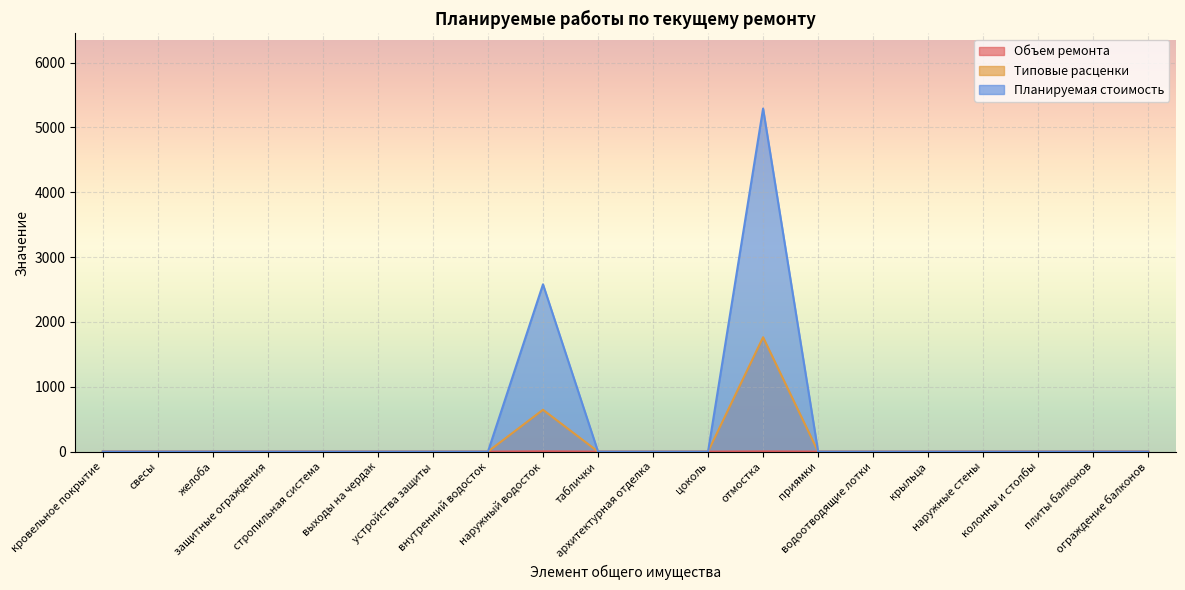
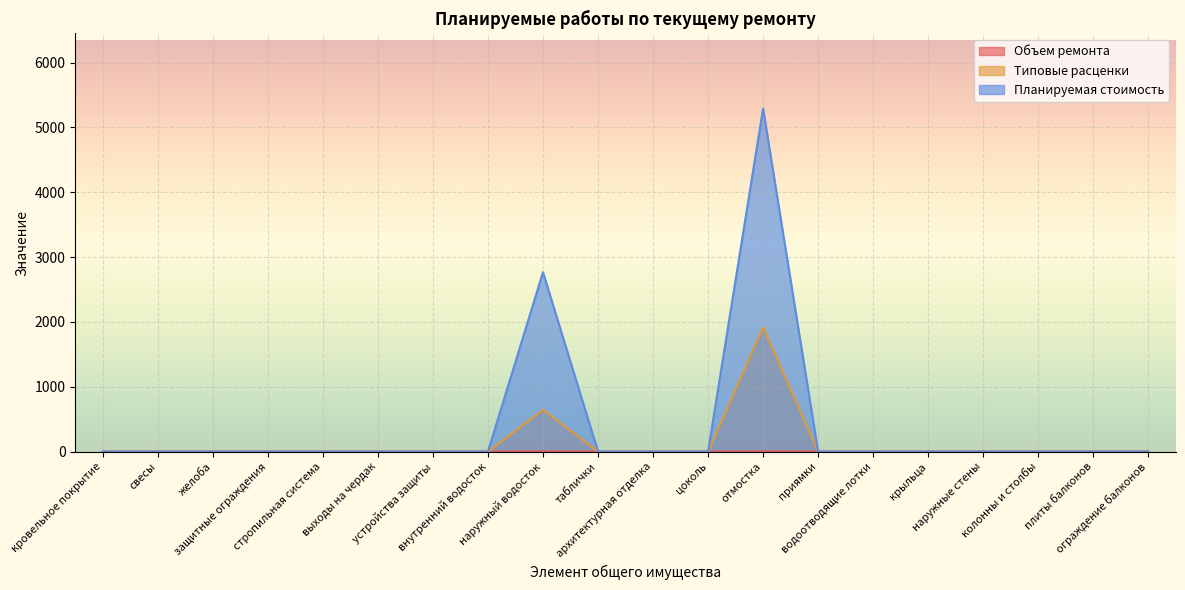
Планируемая стоимость, наружный водосток: 2600 -> 2800
Типовые расценки, отмостка: 1800 -> 1900
